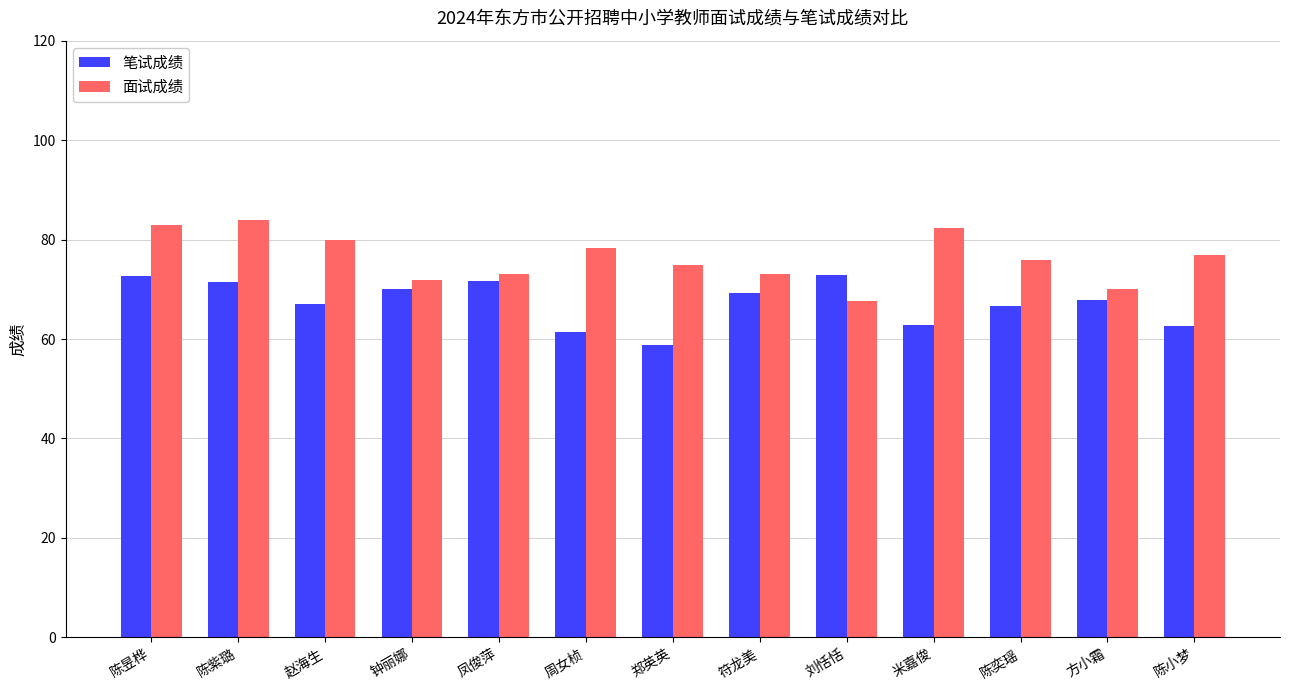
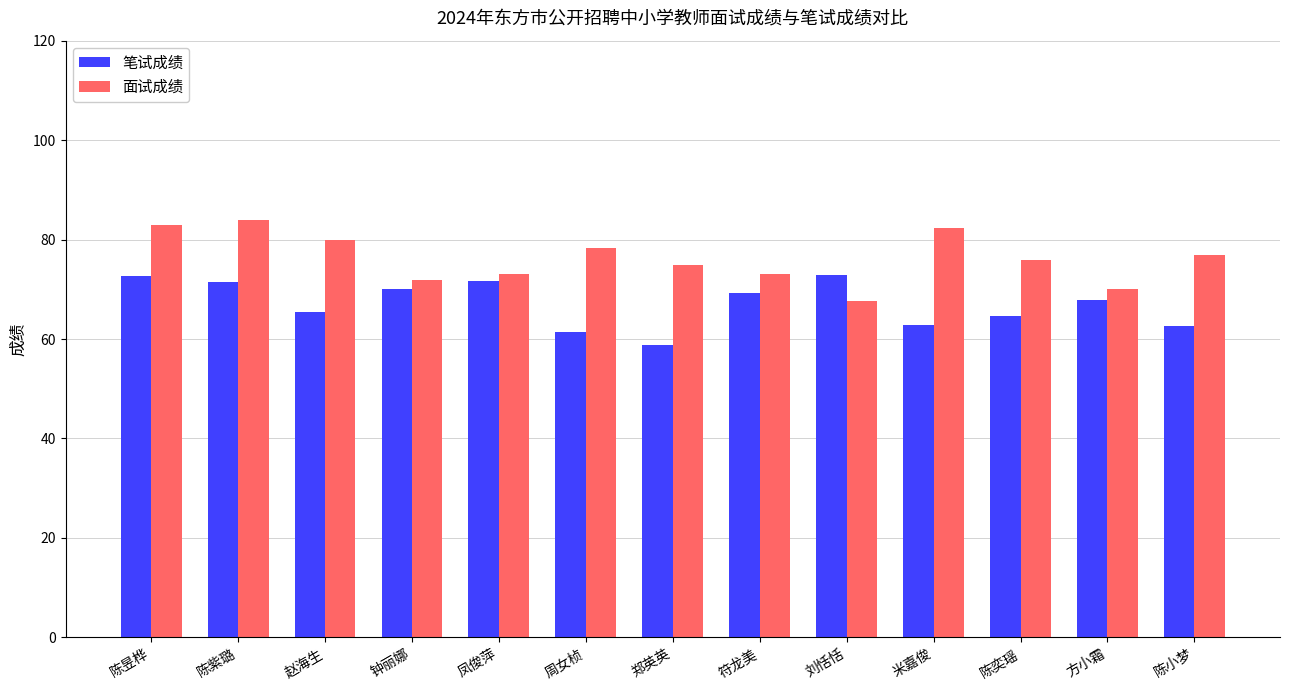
笔试成绩, 赵海生: 67 -> 65
笔试成绩, 陈奕瑶: 67 -> 65
